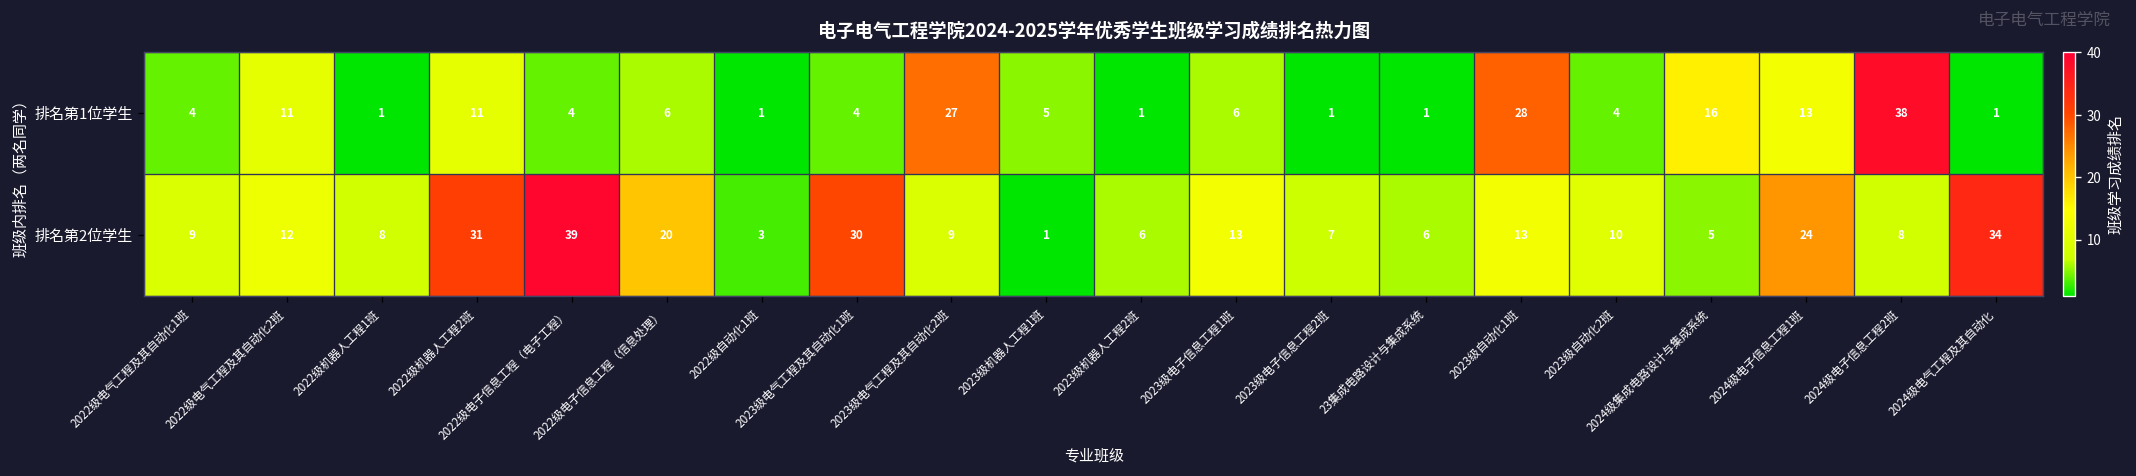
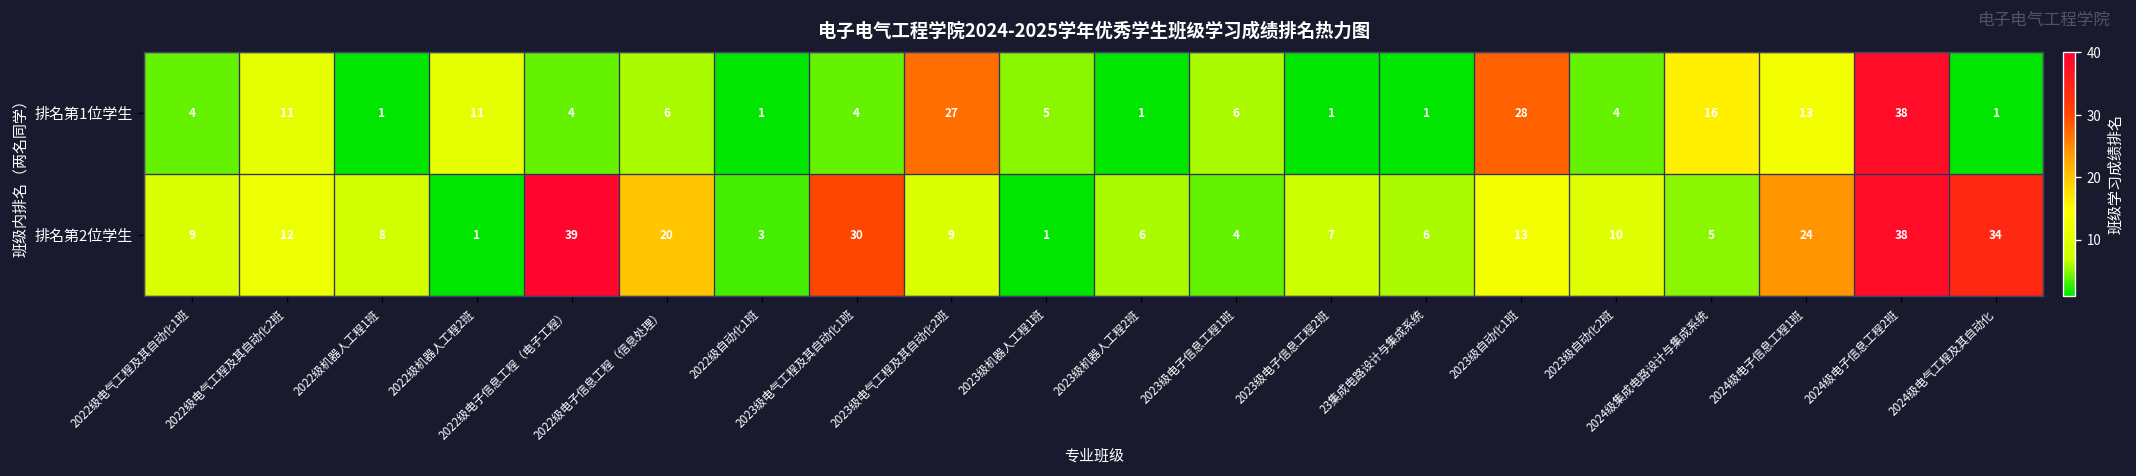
排名第2位学生, 2022级机器人工程2班: 31 -> 1
排名第2位学生, 2023级电子信息工程1班: 13 -> 4
排名第2位学生, 2024级电子信息工程2班: 8 -> 38
